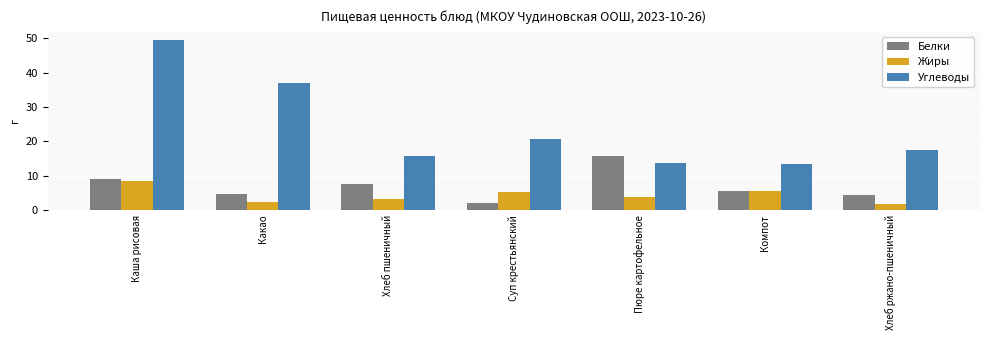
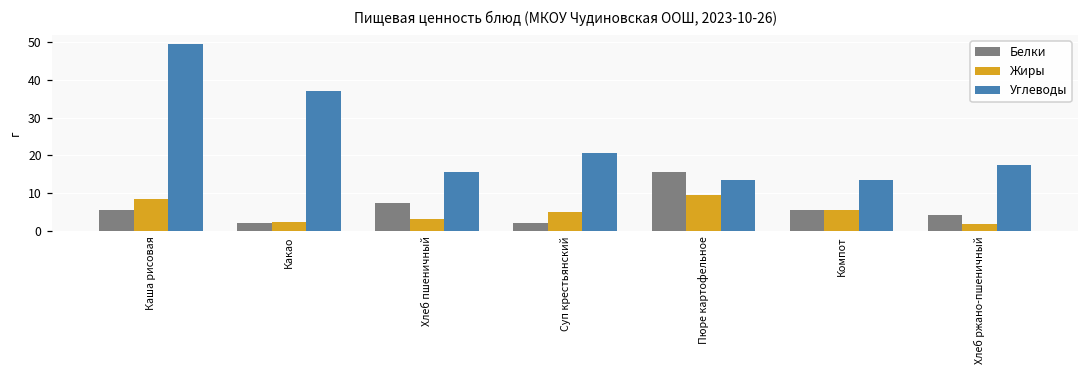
Белки, Каша рисовая: 9 -> 6
Белки, Какао: 5 -> 2
Жиры, Пюре картофельное: 4 -> 10
